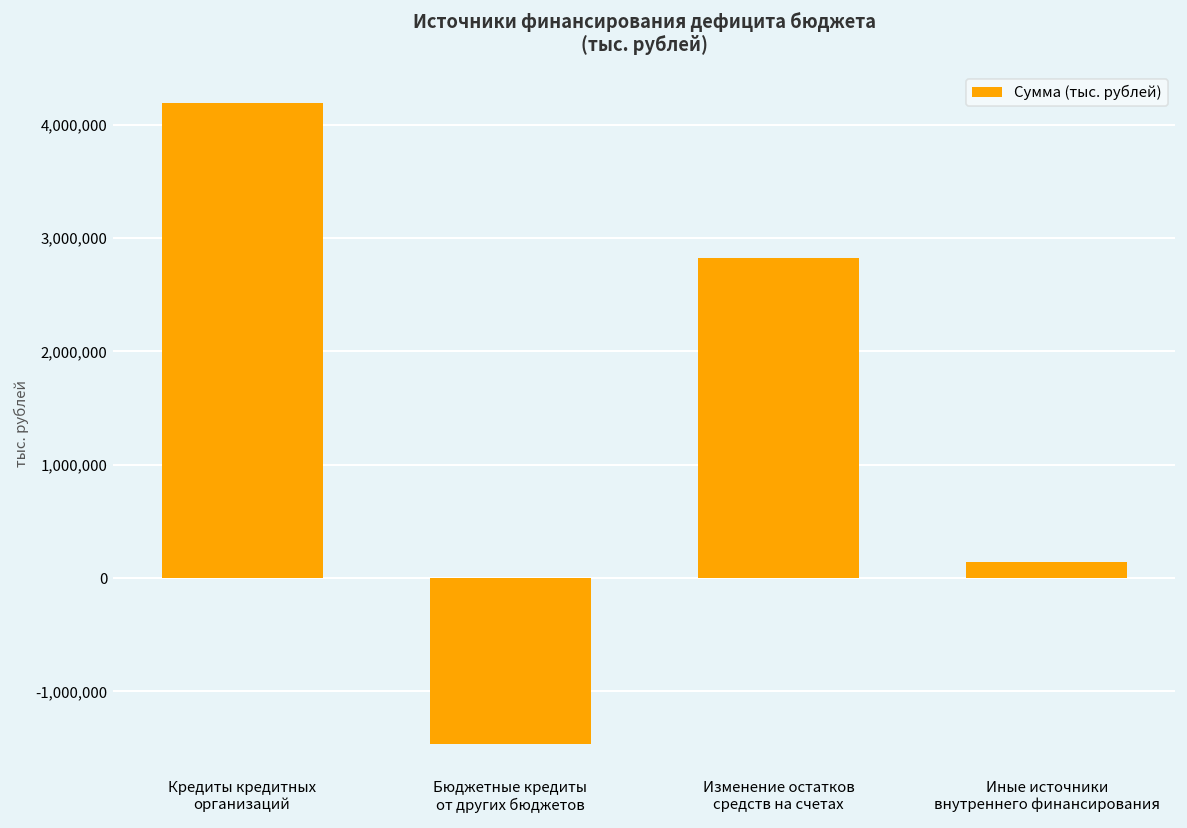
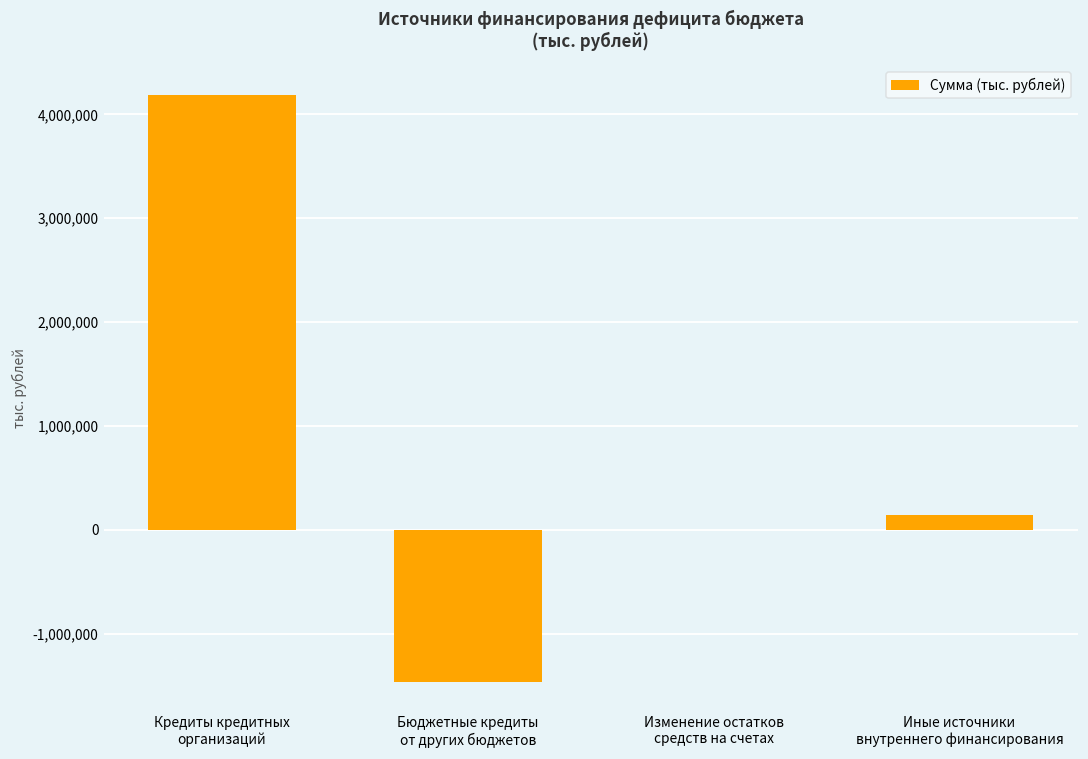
Изменение остатков средств на счетах: 2,800,000 -> 0
